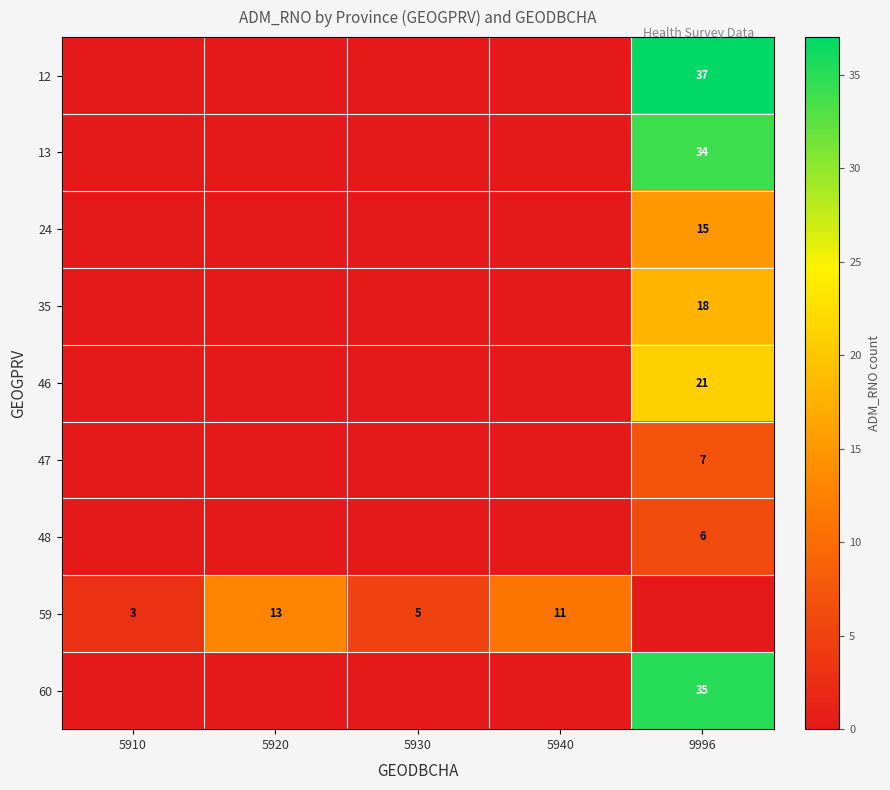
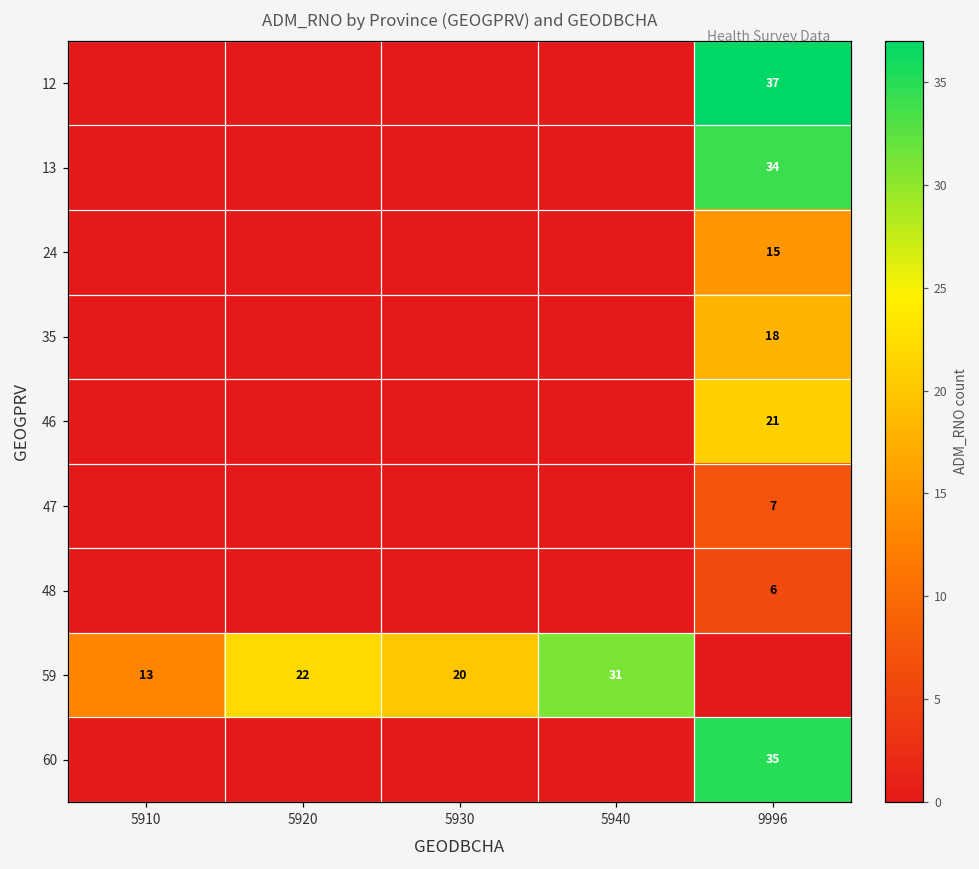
59, 5910: 3 -> 13
59, 5920: 13 -> 22
59, 5930: 5 -> 20
59, 5940: 11 -> 31
